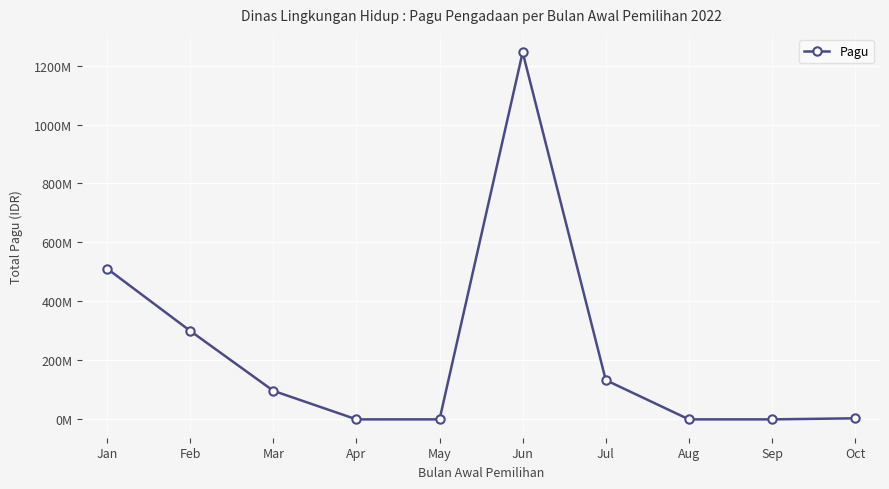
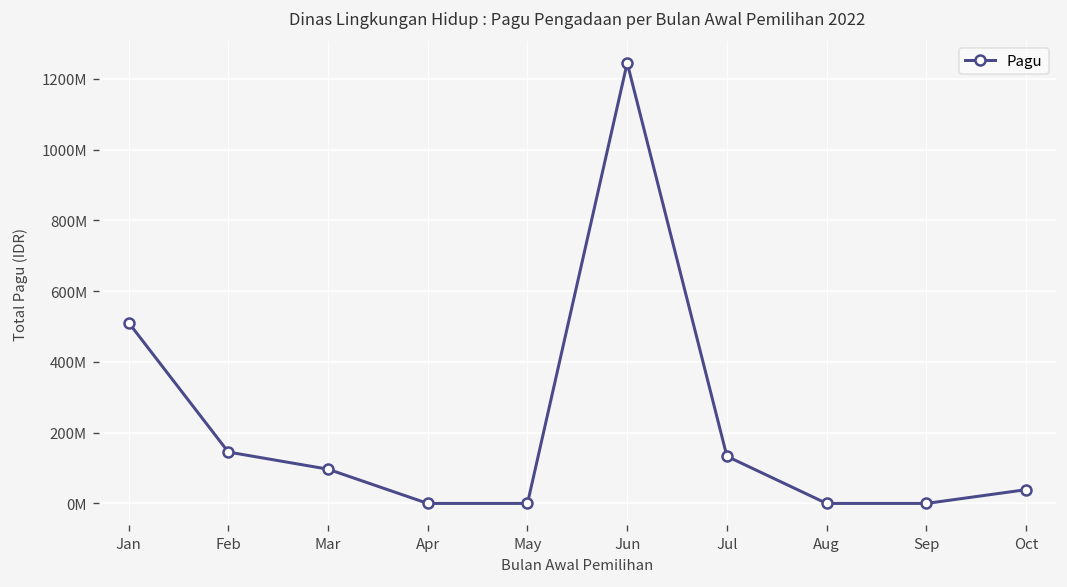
Feb: 300000000 -> 150000000
Oct: 0 -> 40000000
